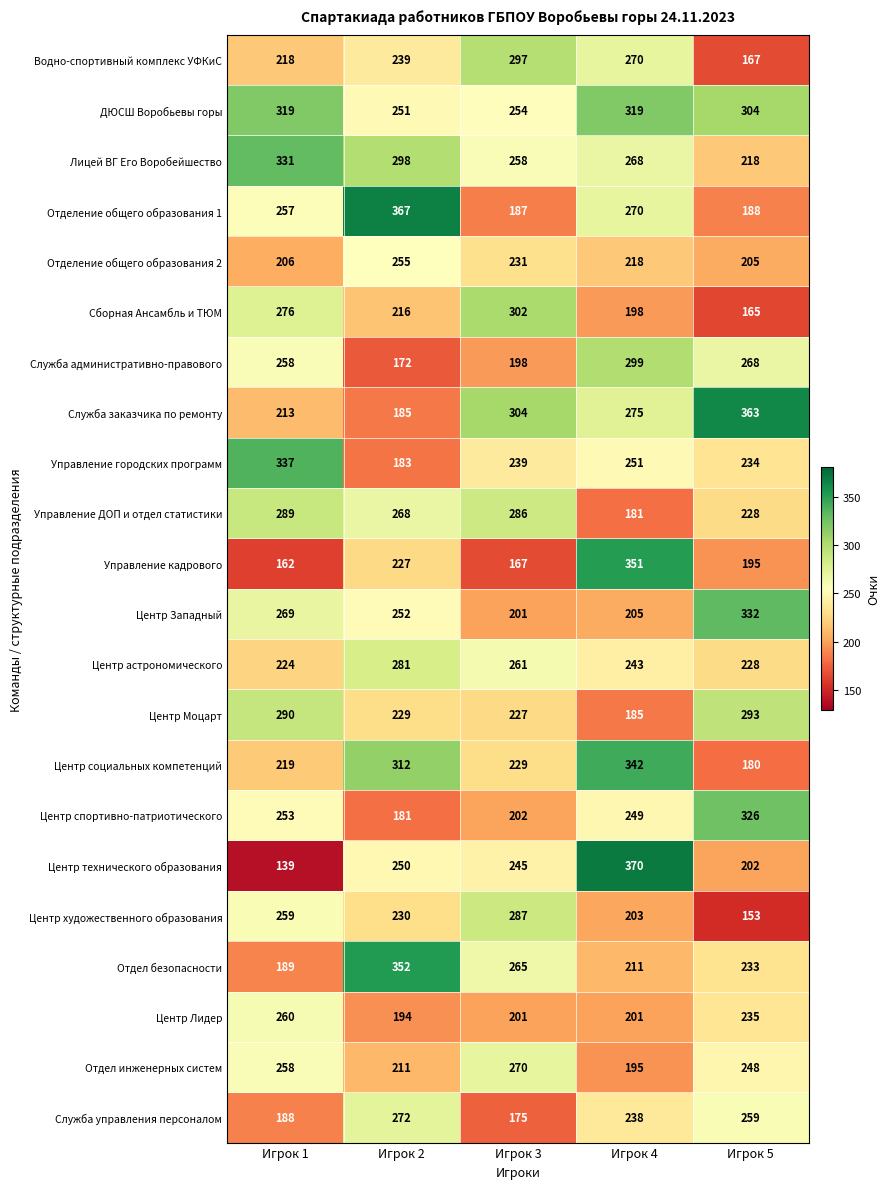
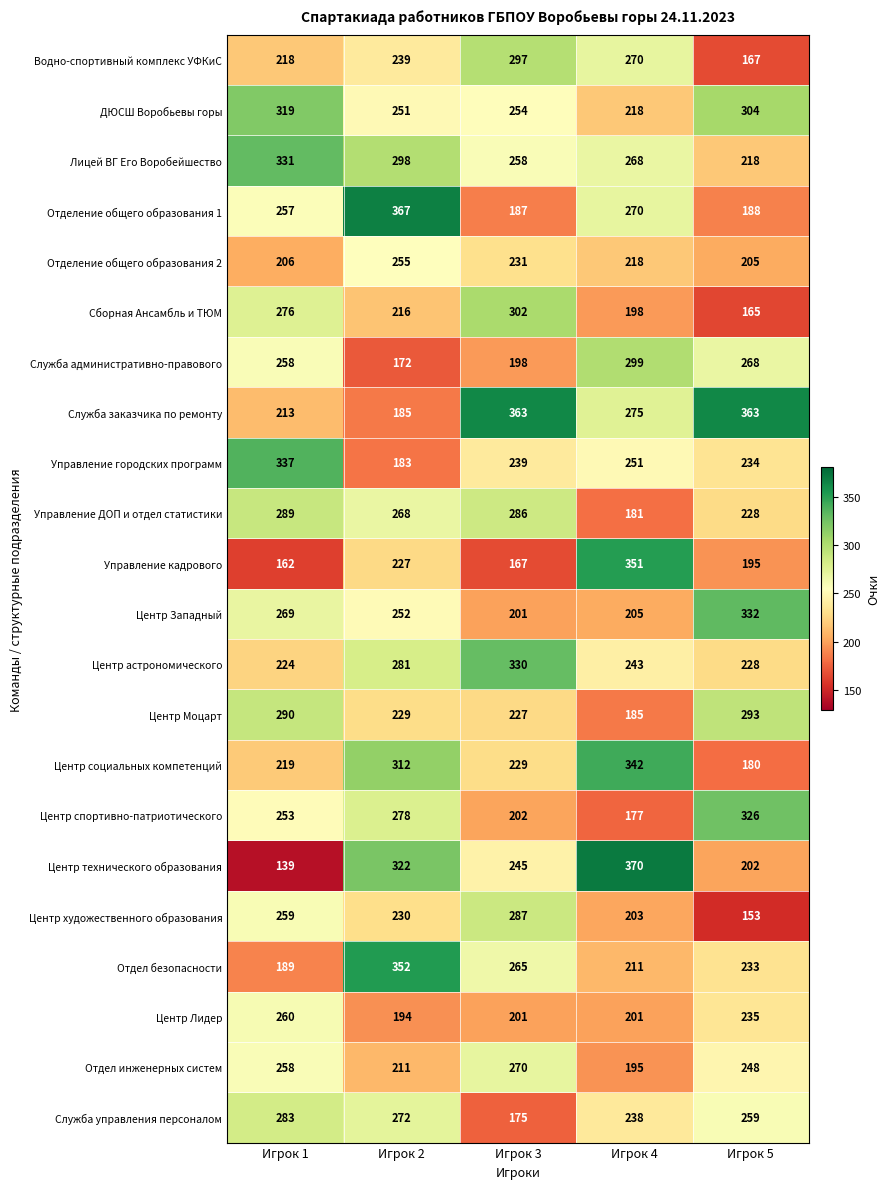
ДЮСШ Воробьевы горы, Игрок 4: 319 -> 218
Служба заказчика по ремонту, Игрок 3: 304 -> 363
Центр астрономического, Игрок 3: 261 -> 330
Центр спортивно-патриотического, Игрок 2: 181 -> 278
Центр спортивно-патриотического, Игрок 4: 249 -> 177
Центр технического образования, Игрок 2: 250 -> 322
Служба управления персоналом, Игрок 1: 188 -> 283
